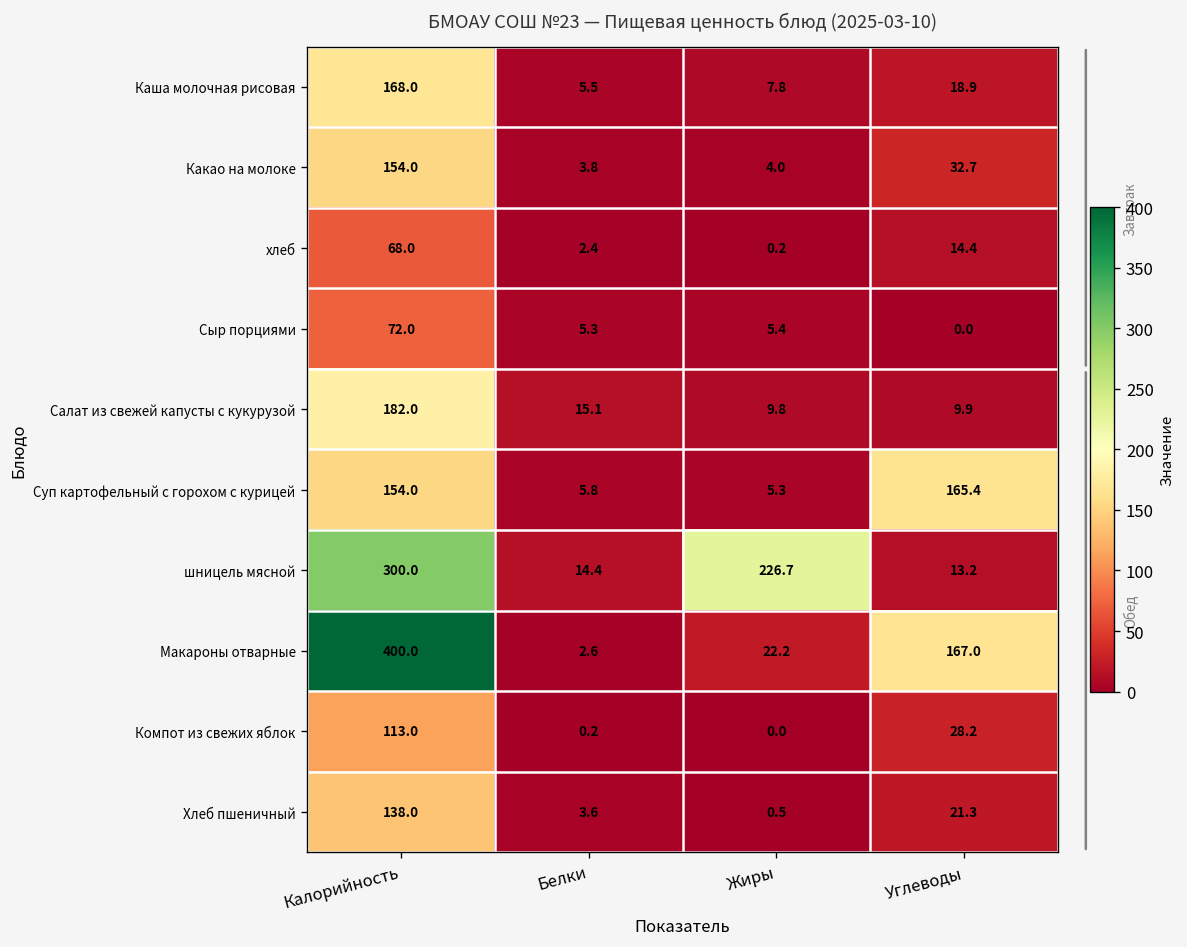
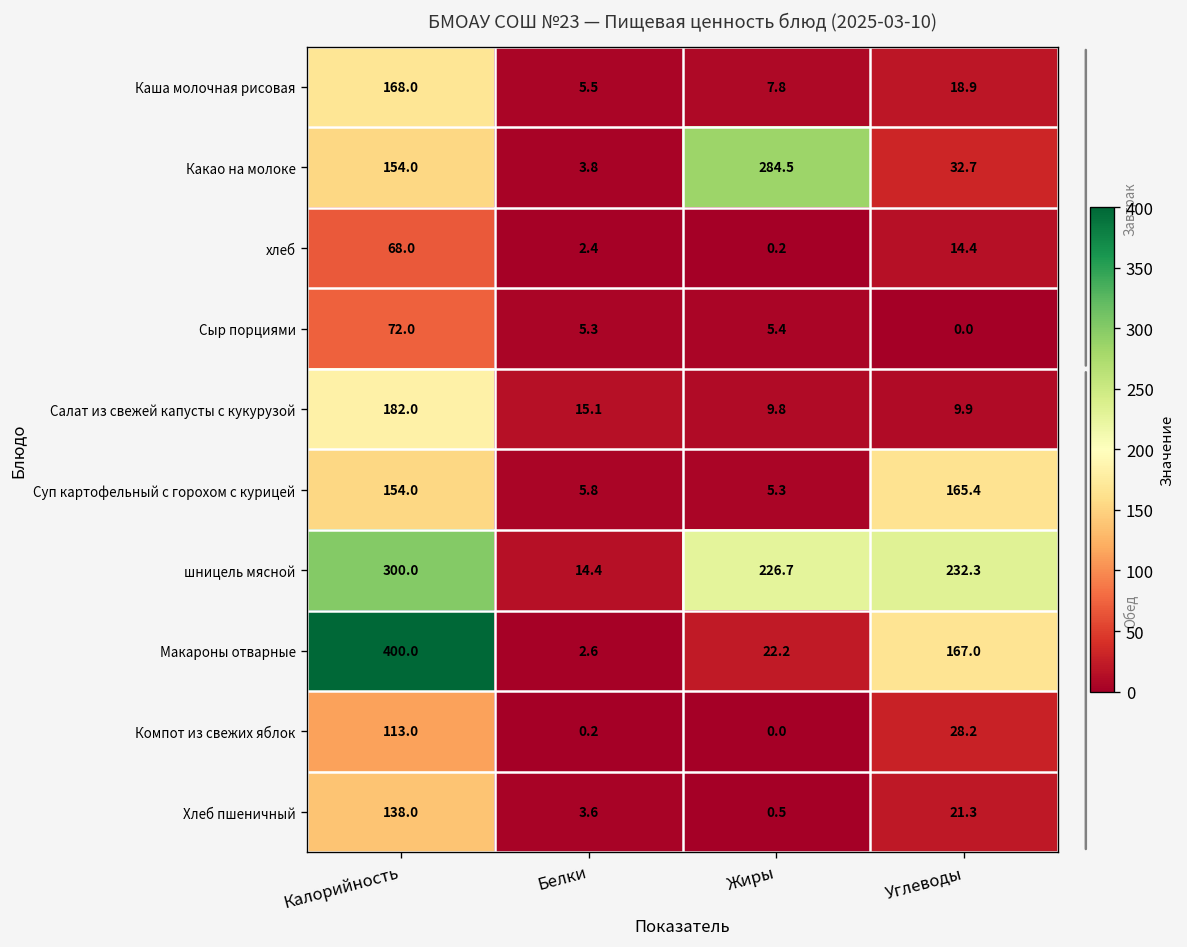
Какао на молоке, Жиры: 4.0 -> 284.5
шницель мясной, Углеводы: 13.2 -> 232.3
